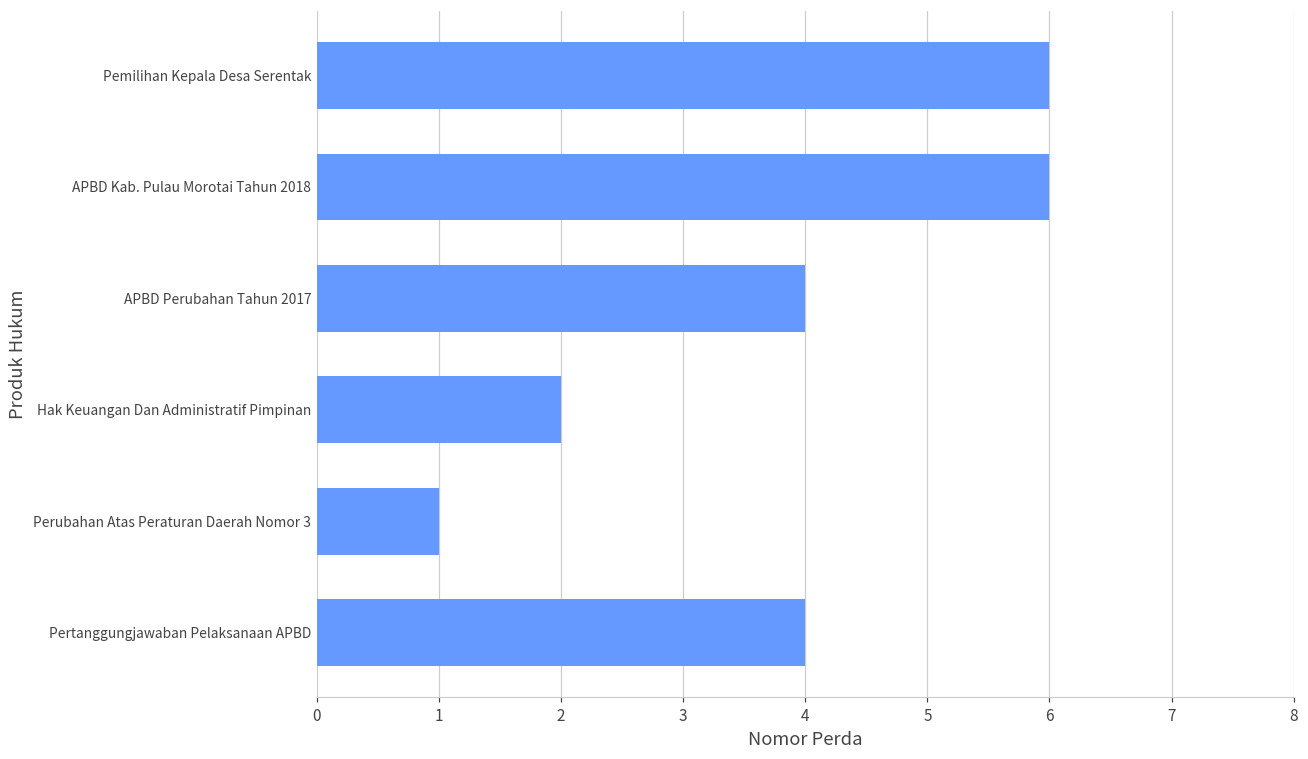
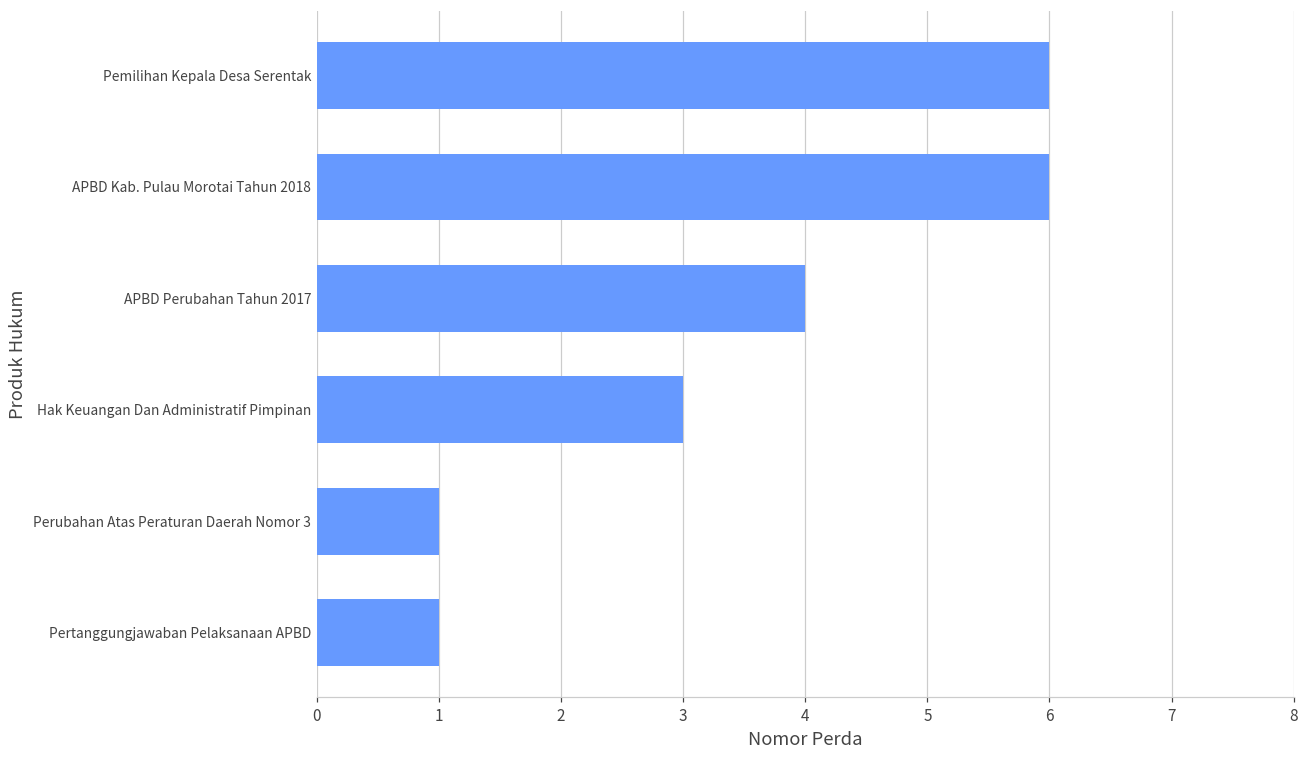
Hak Keuangan Dan Administratif Pimpinan: 2 -> 3
Pertanggungjawaban Pelaksanaan APBD: 4 -> 1
